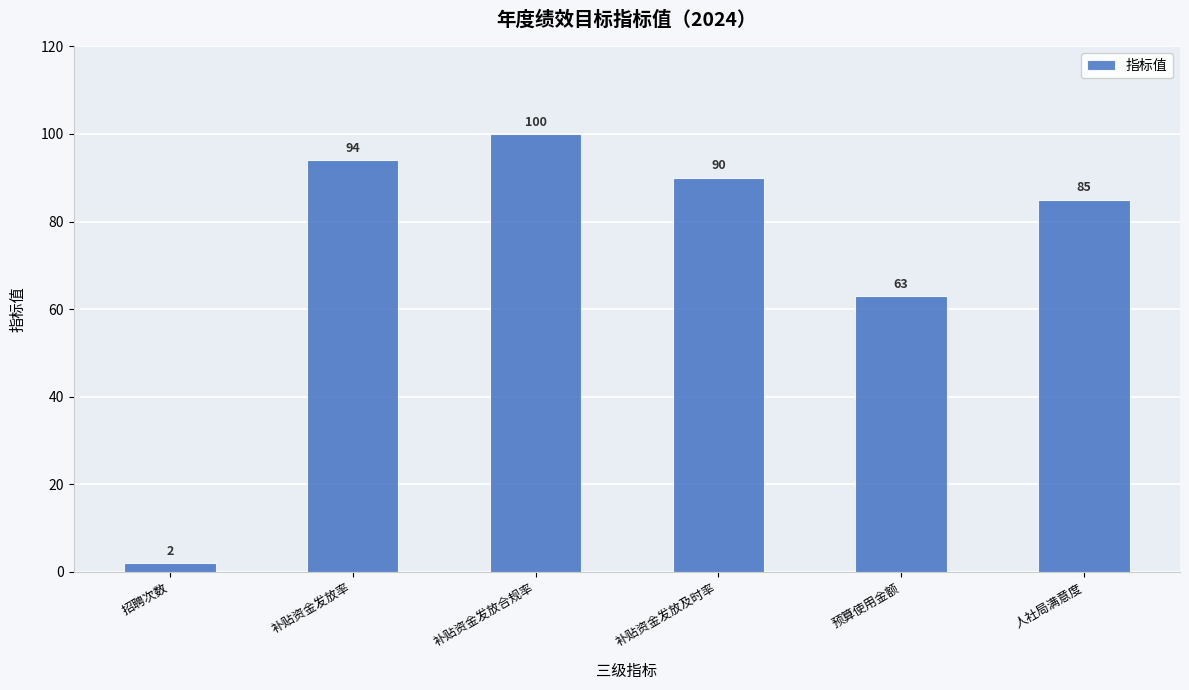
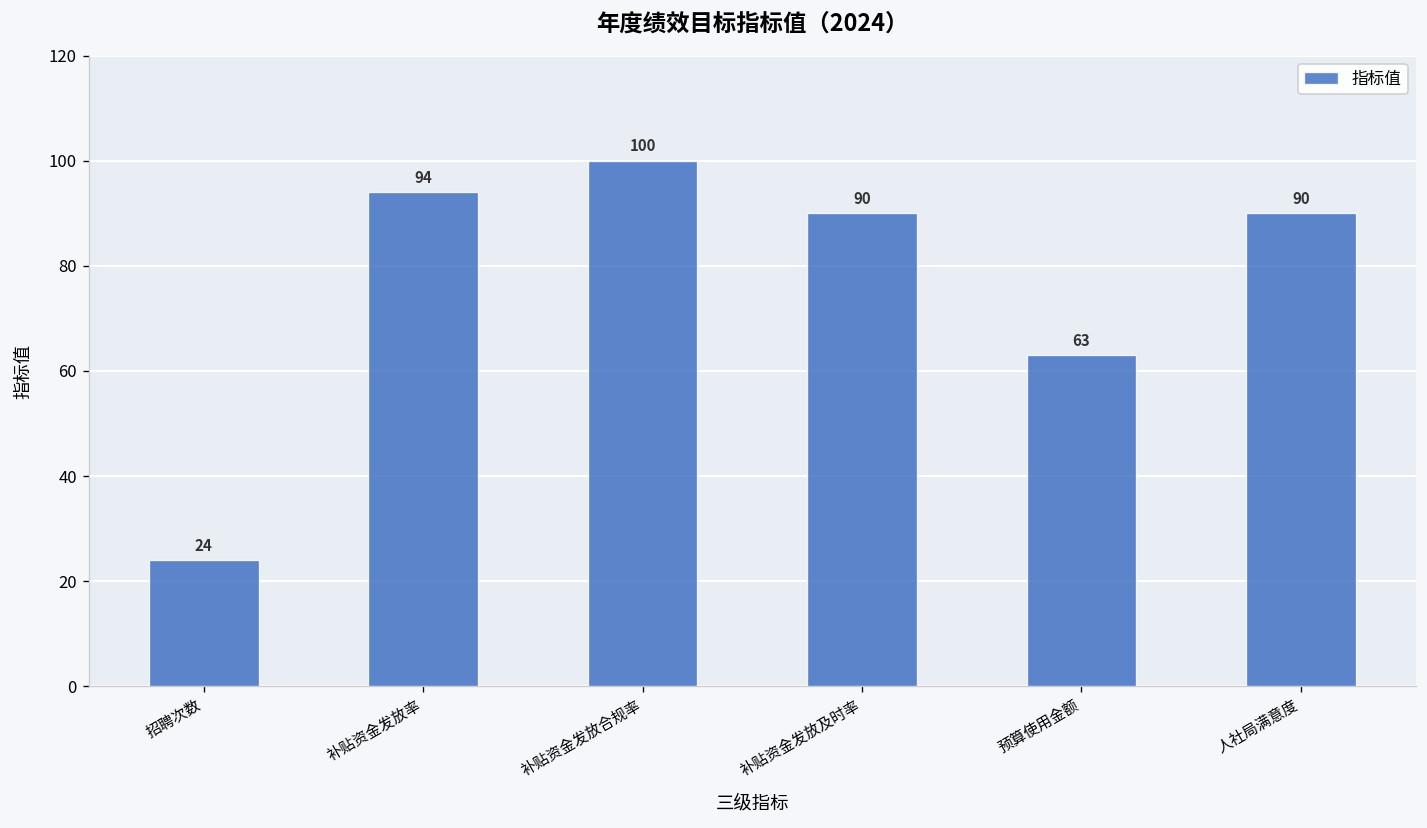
招聘次数: 2 -> 24
人社局满意度: 85 -> 90
